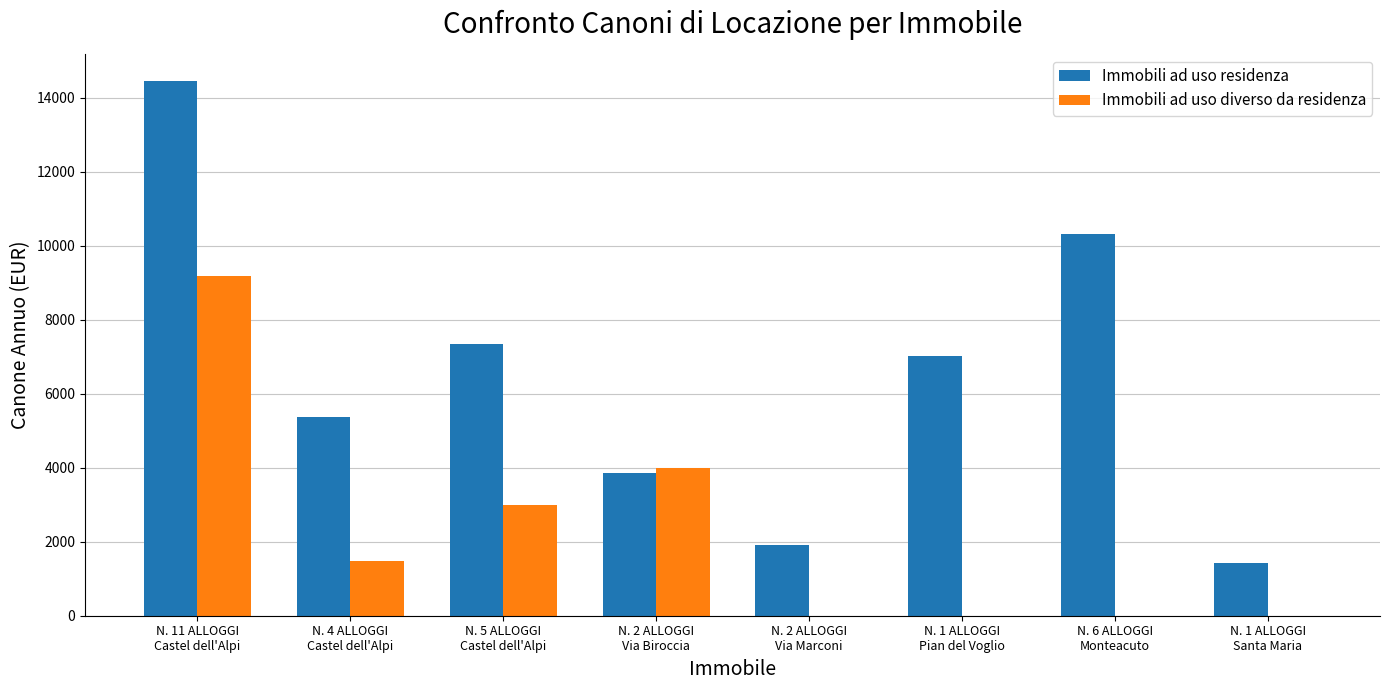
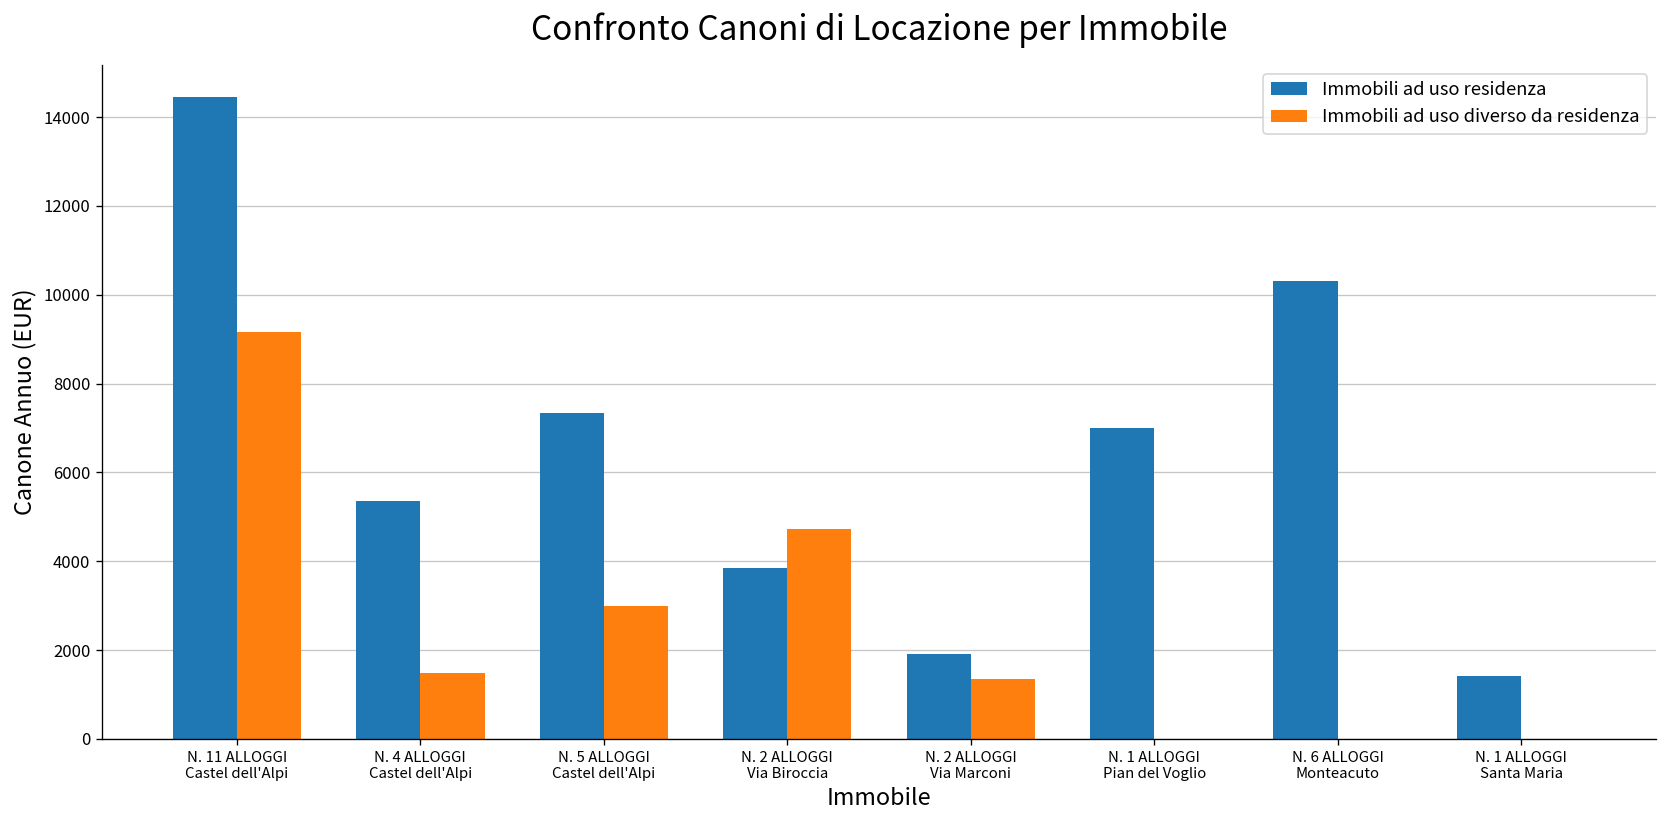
Immobili ad uso diverso da residenza, N. 2 ALLOGGI Via Biroccia: 4000 -> 4700
Immobili ad uso diverso da residenza, N. 2 ALLOGGI Via Marconi: 0 -> 1300
